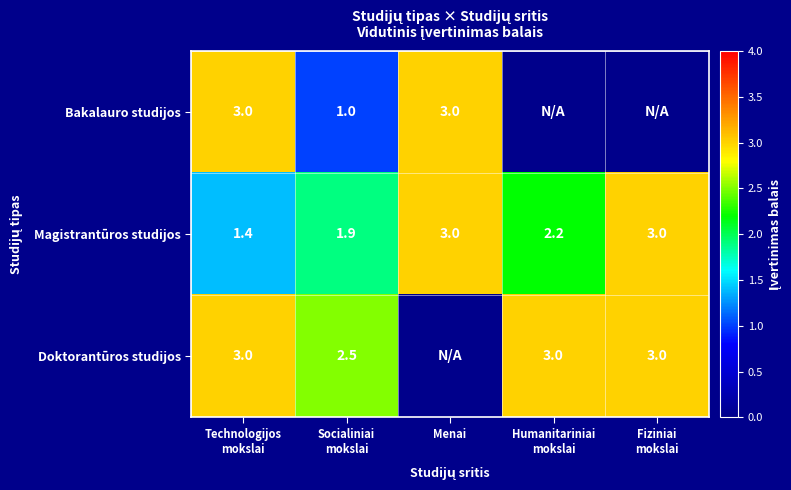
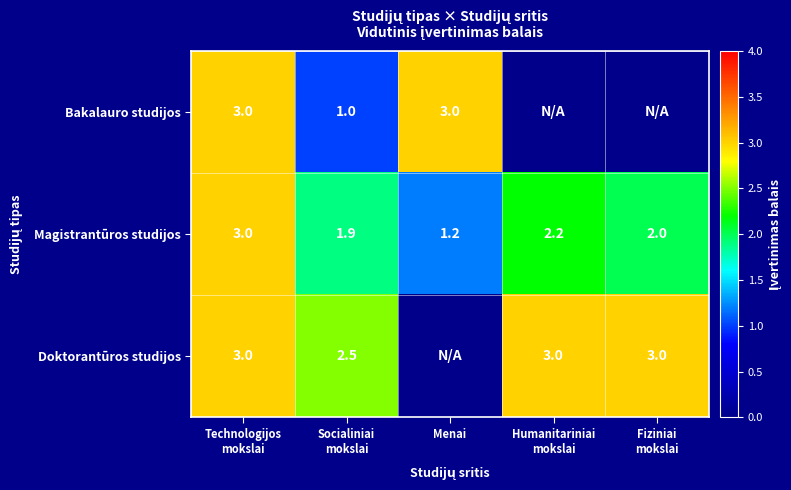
Magistrantūros studijos, Technologijos mokslai: 1.4 -> 3.0
Magistrantūros studijos, Menai: 3.0 -> 1.2
Magistrantūros studijos, Fiziniai mokslai: 3.0 -> 2.0
